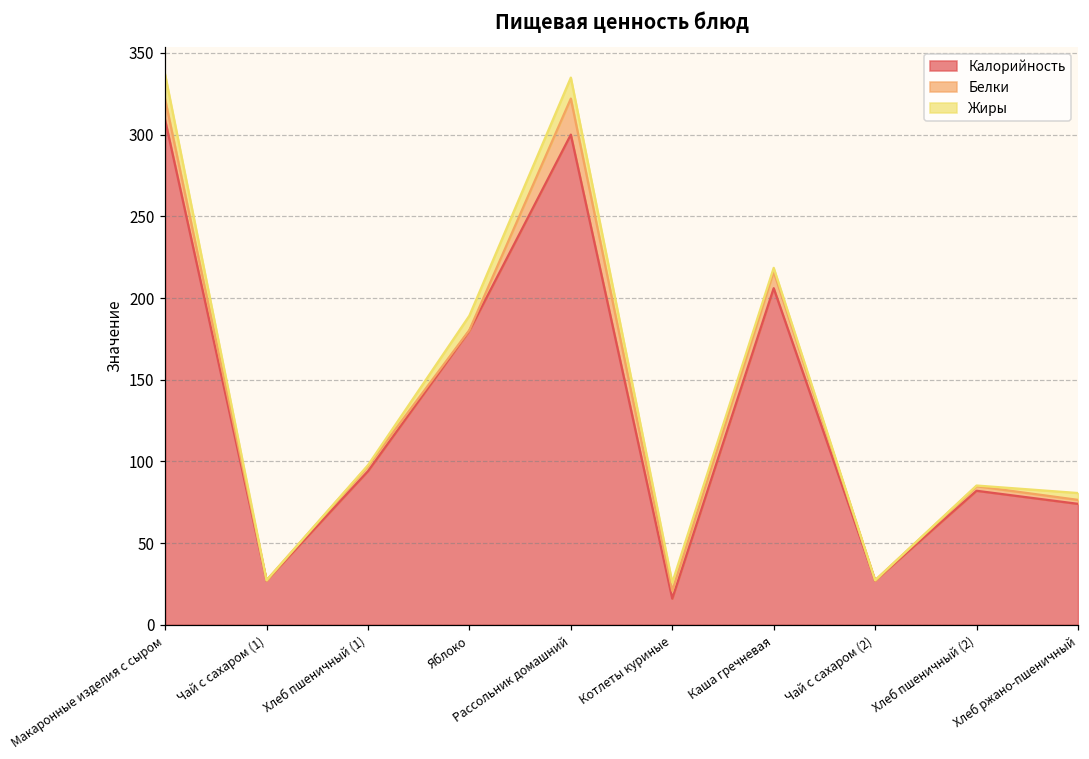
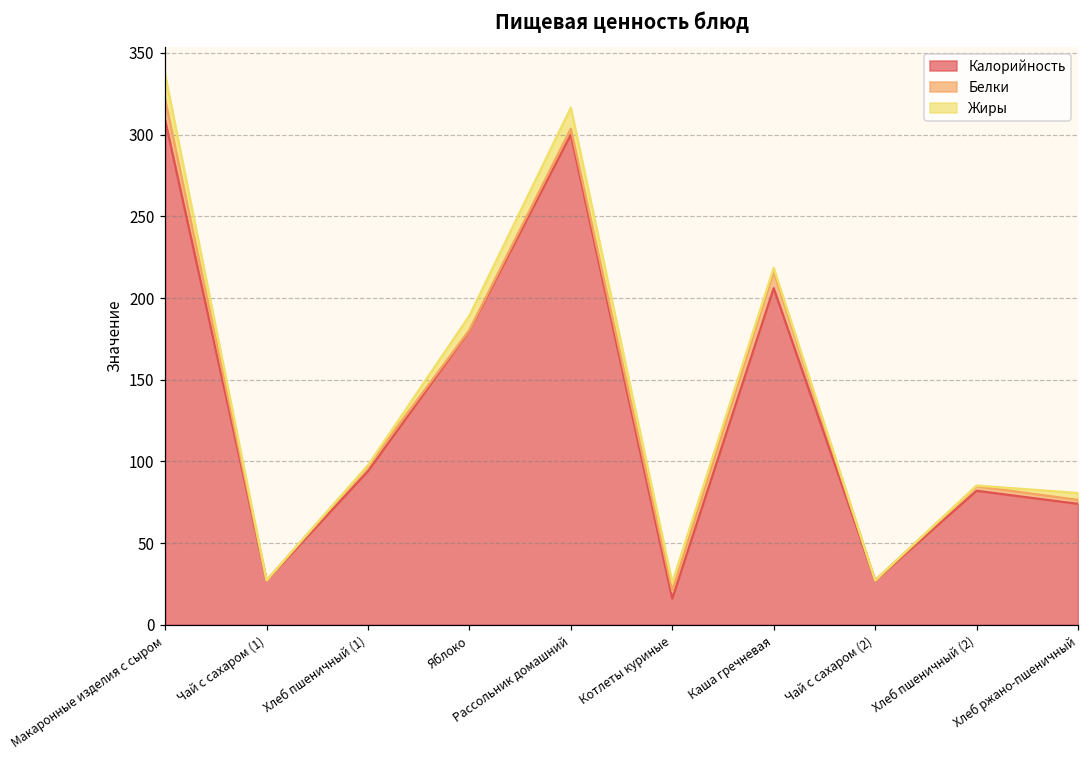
Белки, Рассольник домашний: 22 -> 4
